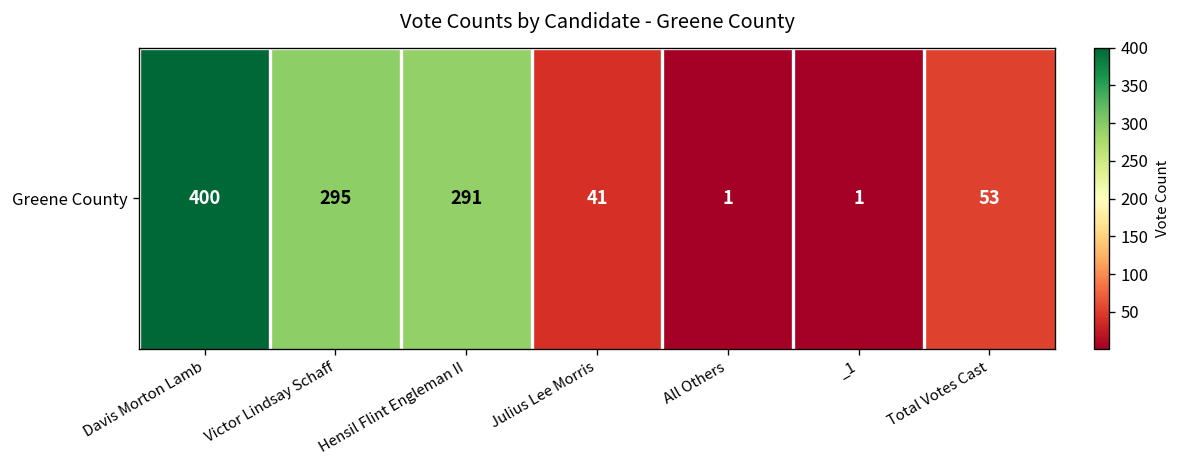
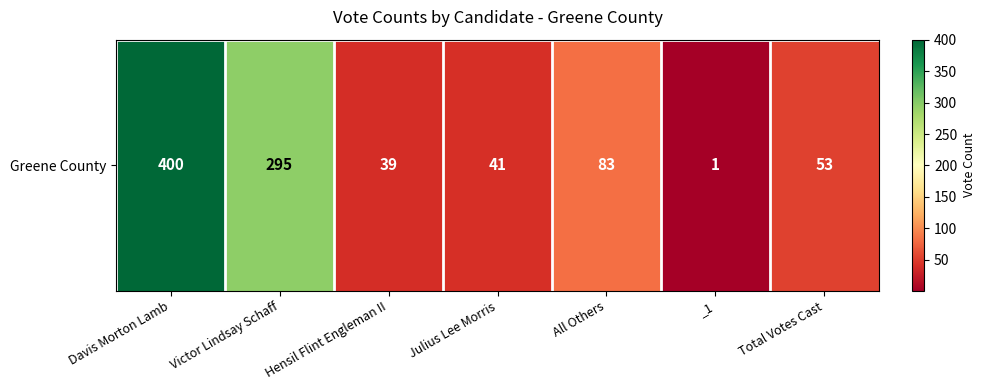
Greene County, Hensil Flint Engleman II: 291 -> 39
Greene County, All Others: 1 -> 83
